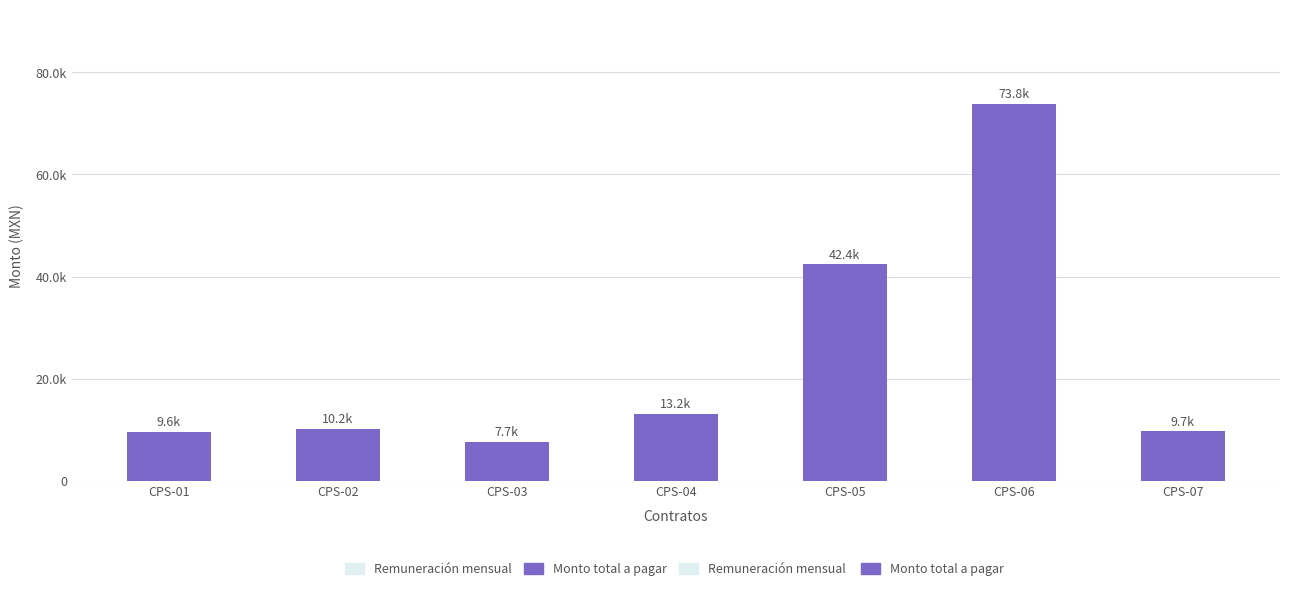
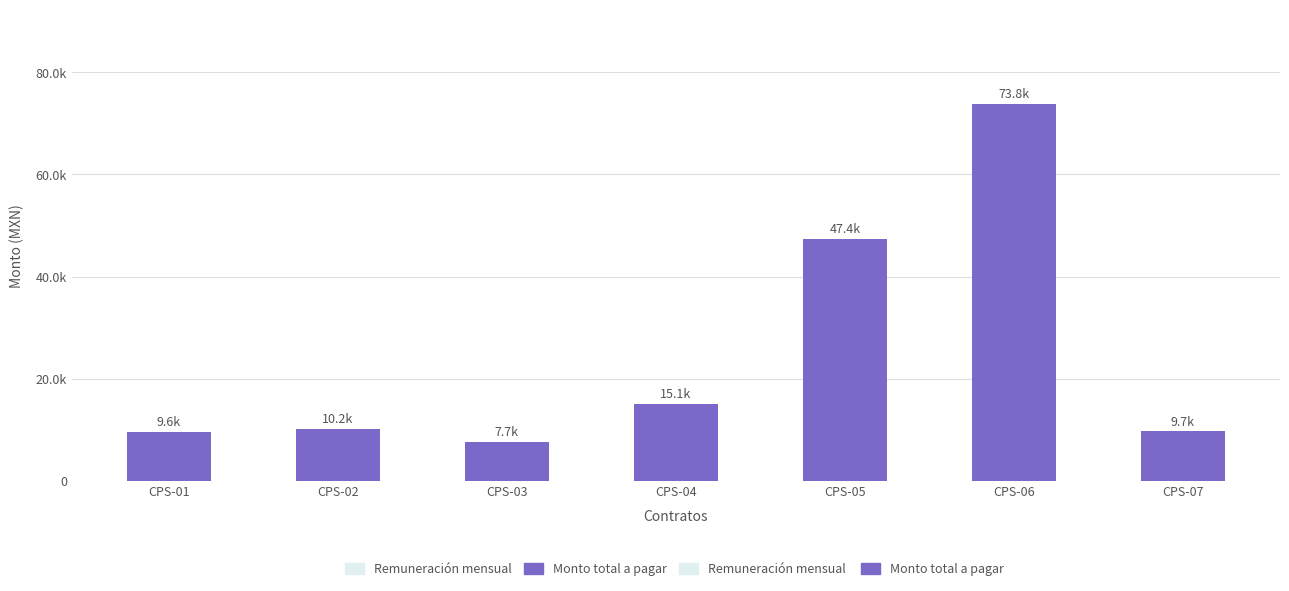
Monto total a pagar, CPS-04: 13.2k -> 15.1k
Monto total a pagar, CPS-05: 42.4k -> 47.4k
